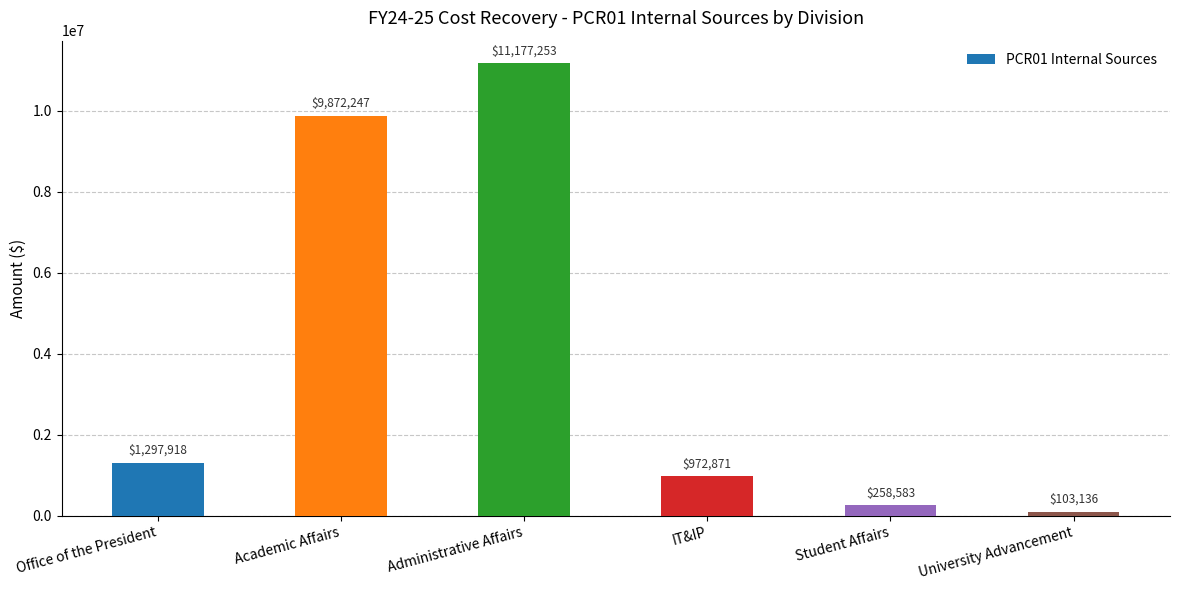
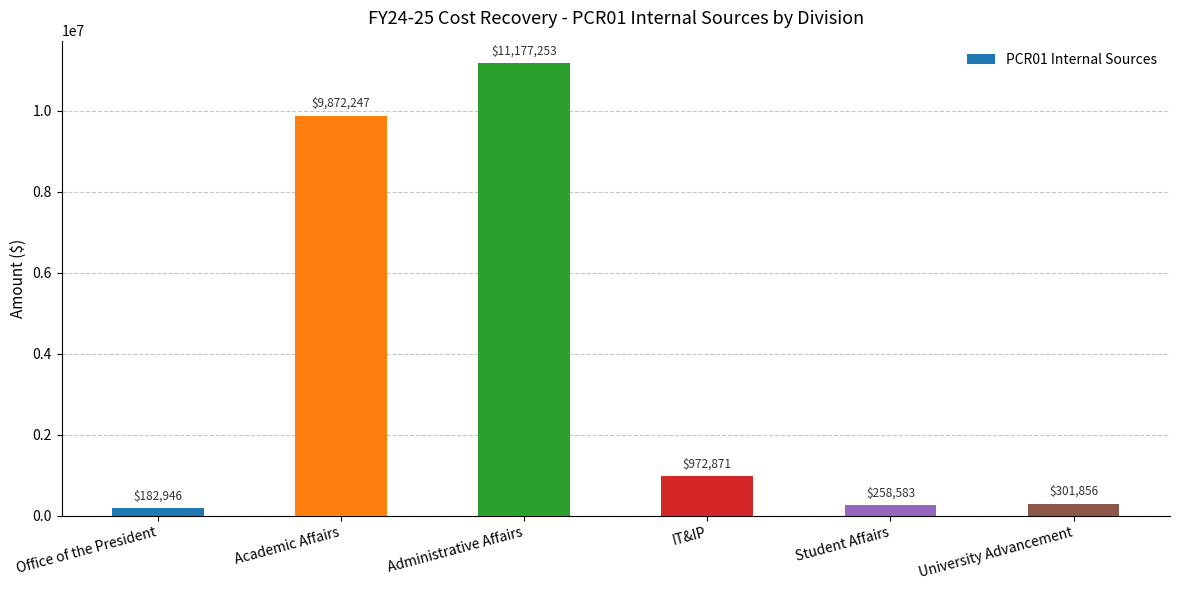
Office of the President: $1,297,918 -> $182,946
University Advancement: $103,136 -> $301,856
